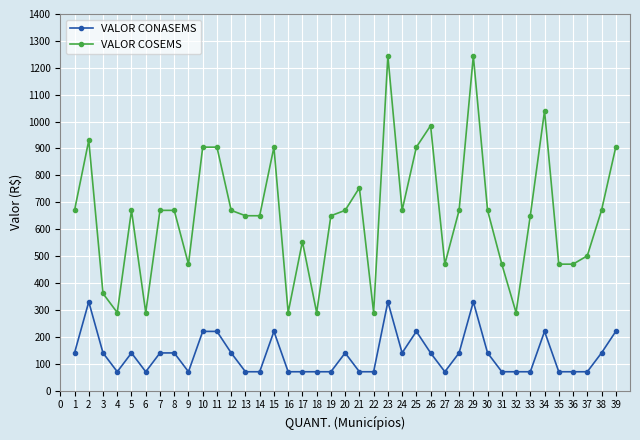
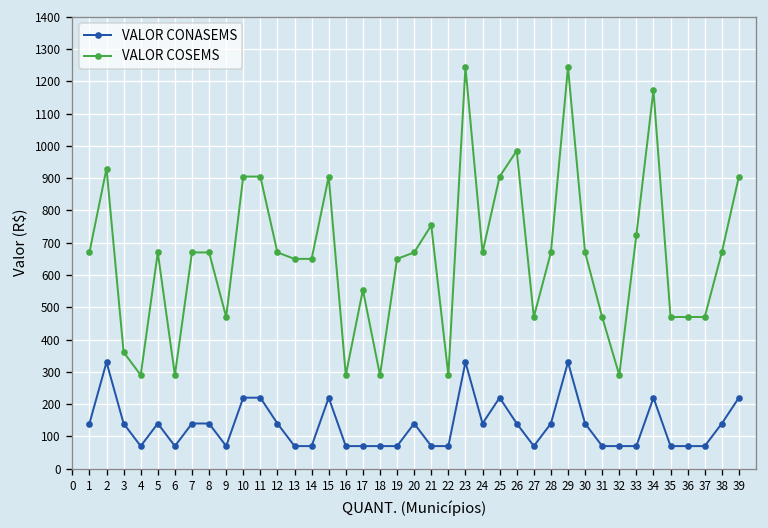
VALOR COSEMS, 33: 650 -> 720
VALOR COSEMS, 34: 1040 -> 1170
VALOR COSEMS, 37: 500 -> 470
